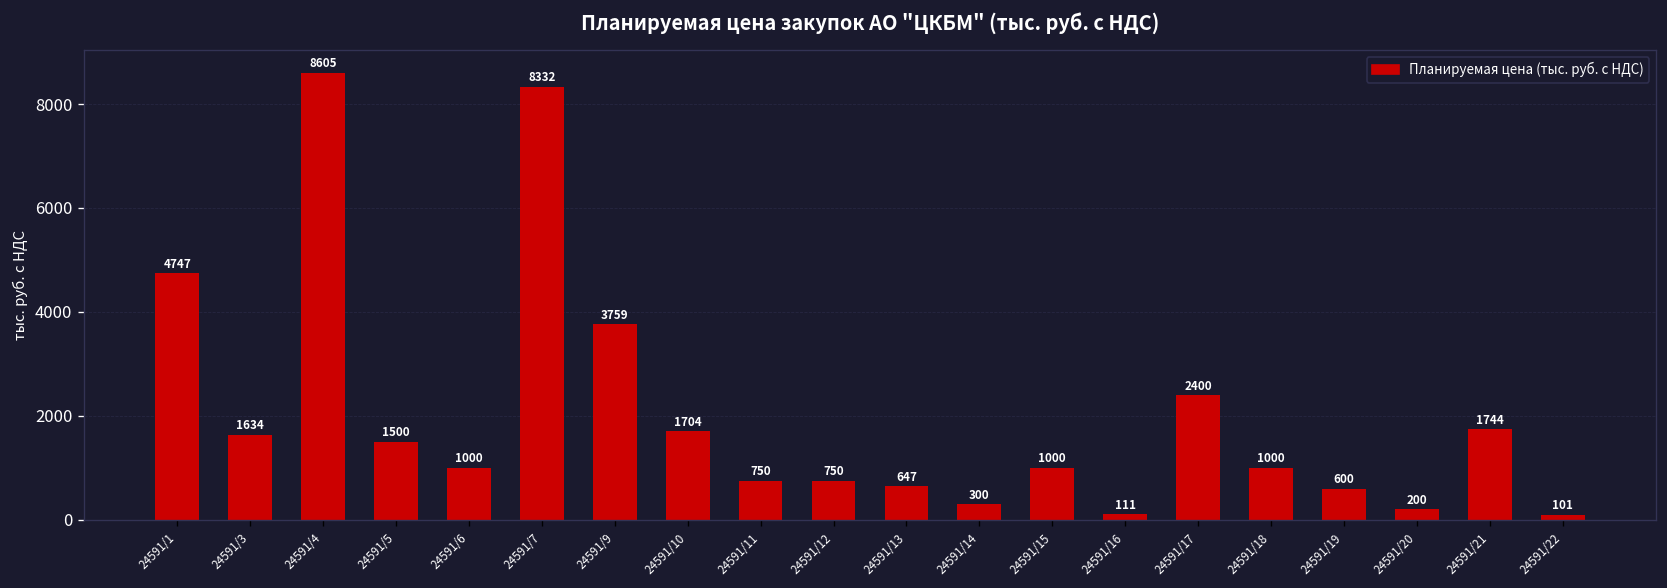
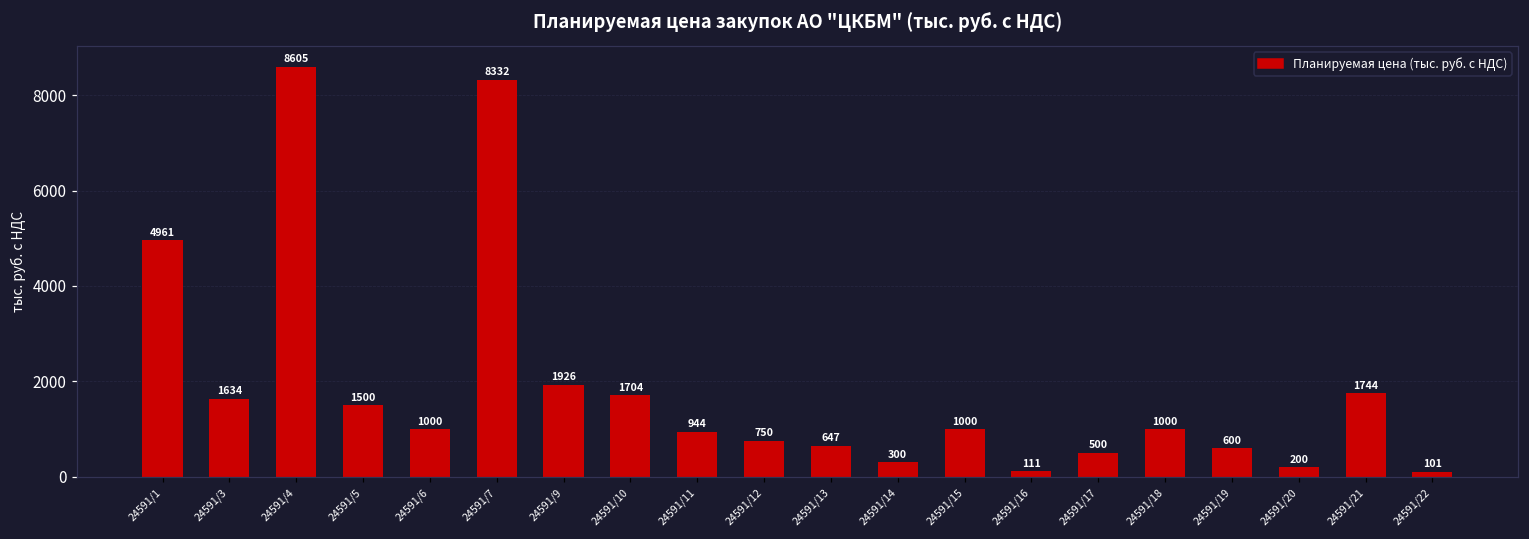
24591/1: 4747 -> 4961
24591/9: 3759 -> 1926
24591/11: 750 -> 944
24591/17: 2400 -> 500
